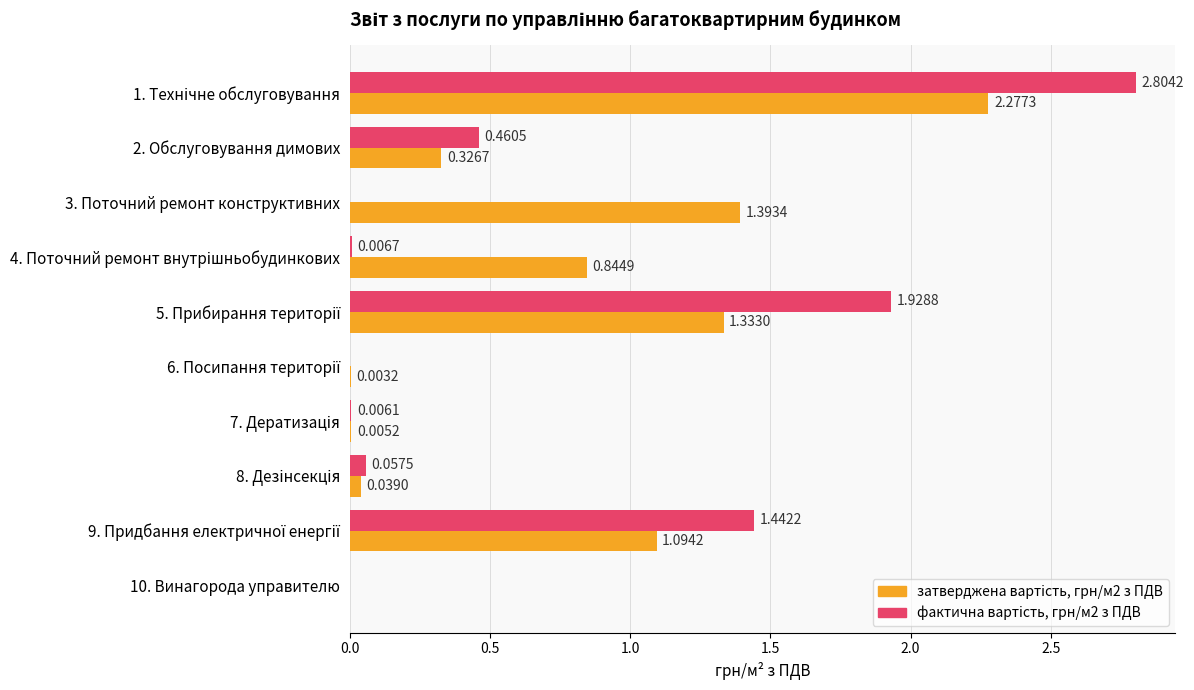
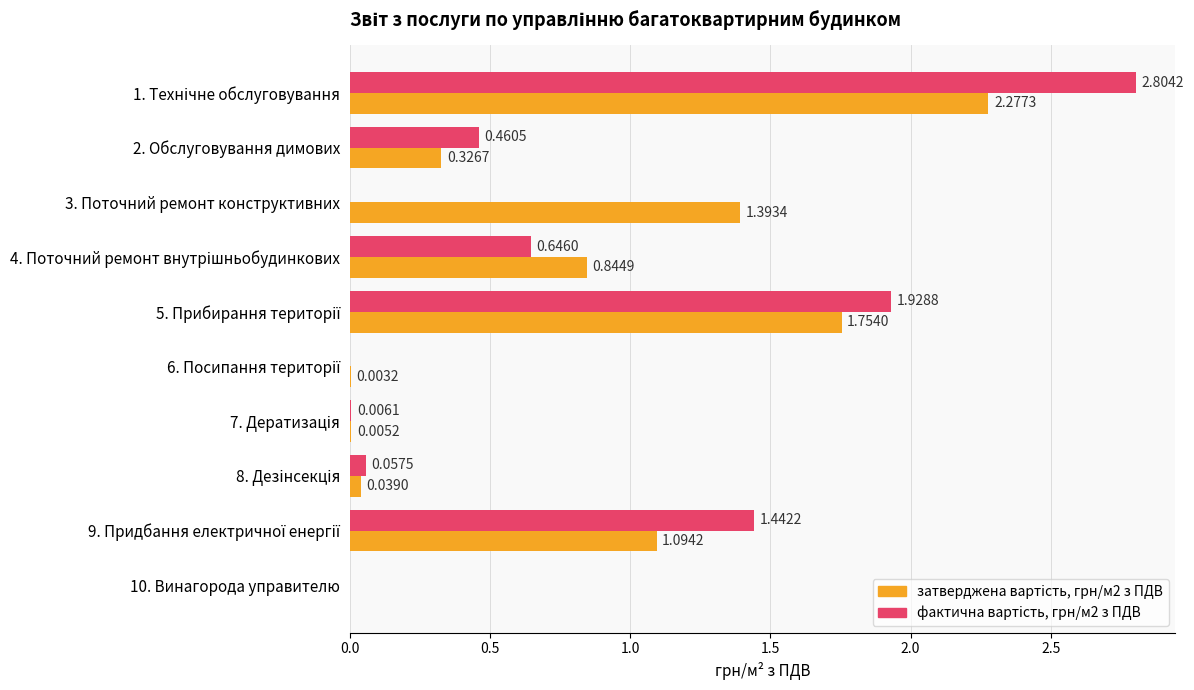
фактична вартість, грн/м2 з ПДВ, 4. Поточний ремонт внутрішньобудинкових: 0.0067 -> 0.6460
затверджена вартість, грн/м2 з ПДВ, 5. Прибирання території: 1.3330 -> 1.7540
